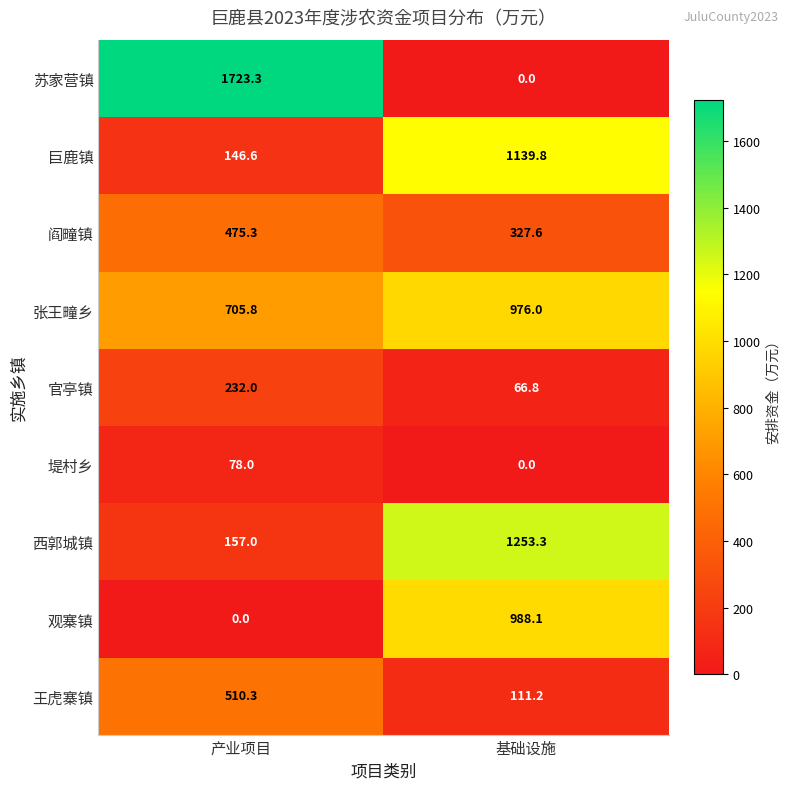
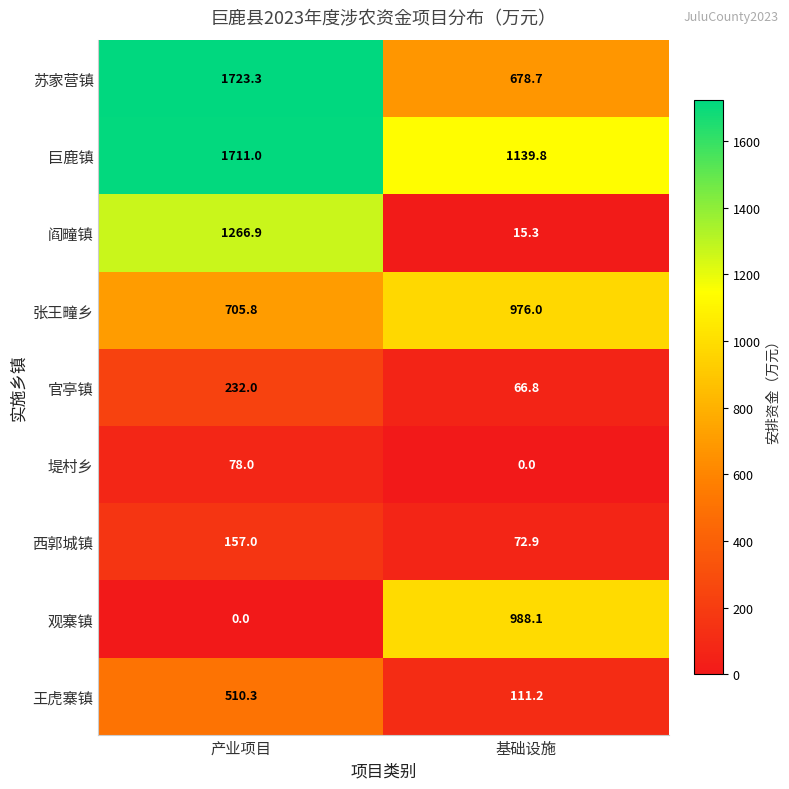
苏家营镇, 基础设施: 0.0 -> 678.7
巨鹿镇, 产业项目: 146.6 -> 1711.0
阎疃镇, 产业项目: 475.3 -> 1266.9
阎疃镇, 基础设施: 327.6 -> 15.3
西郭城镇, 基础设施: 1253.3 -> 72.9
